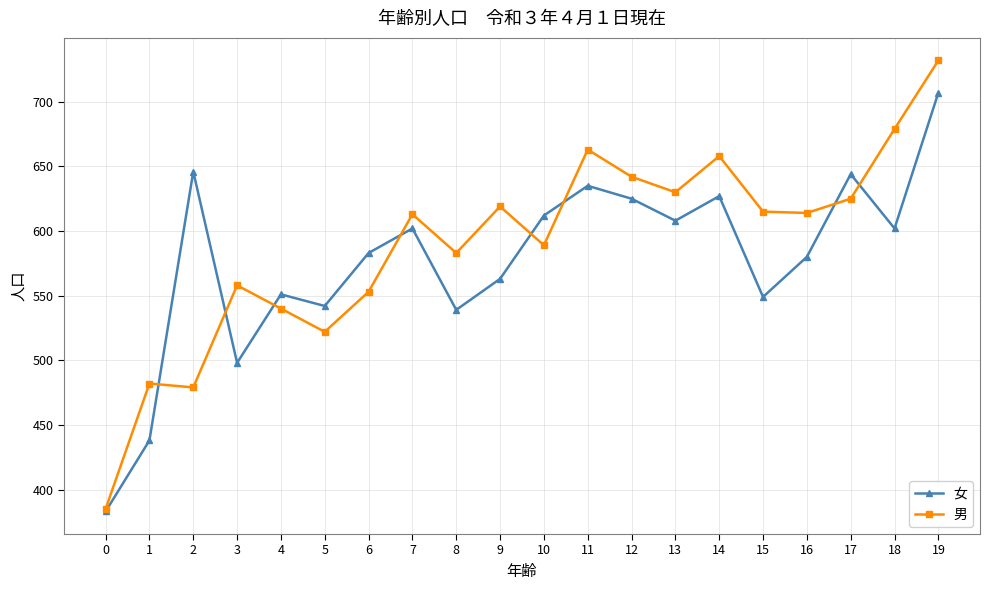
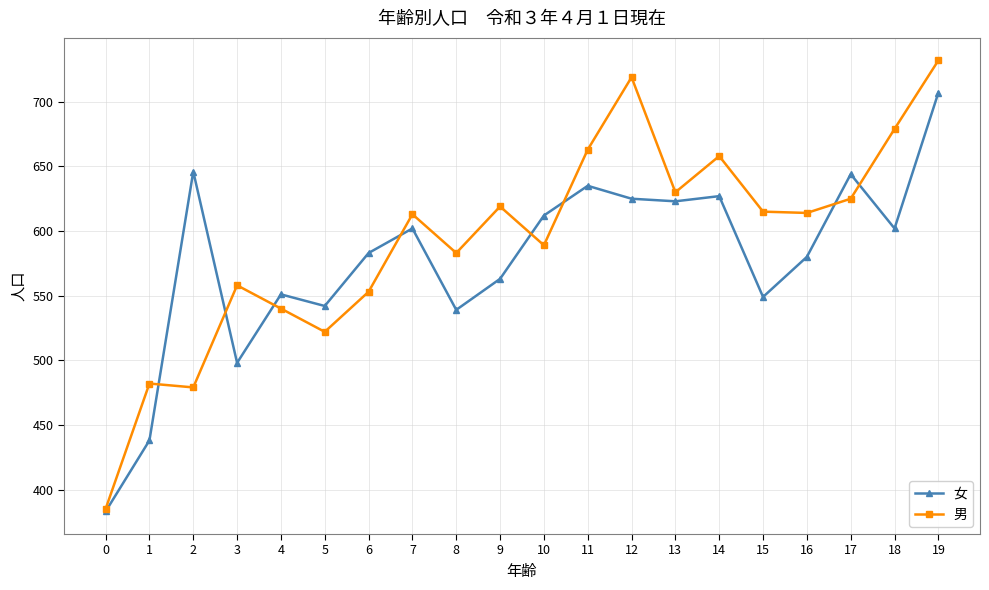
男, 12: 642 -> 719
女, 13: 608 -> 623
